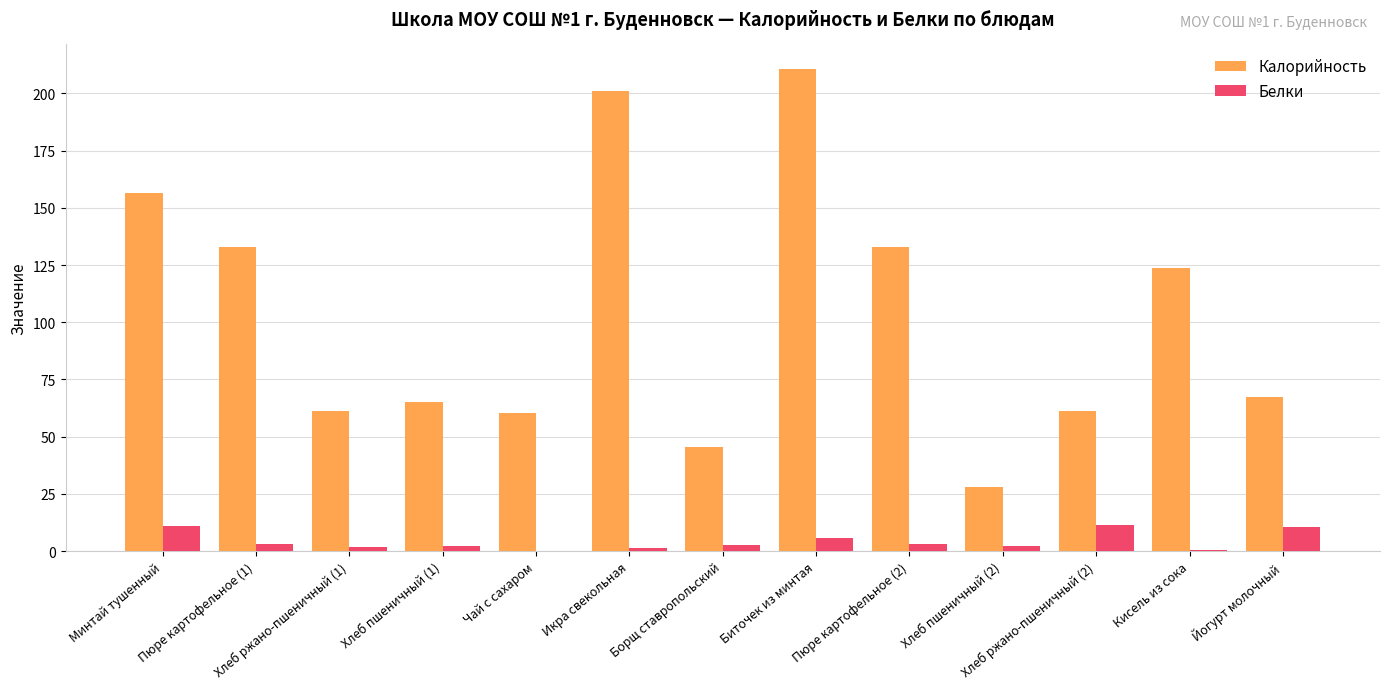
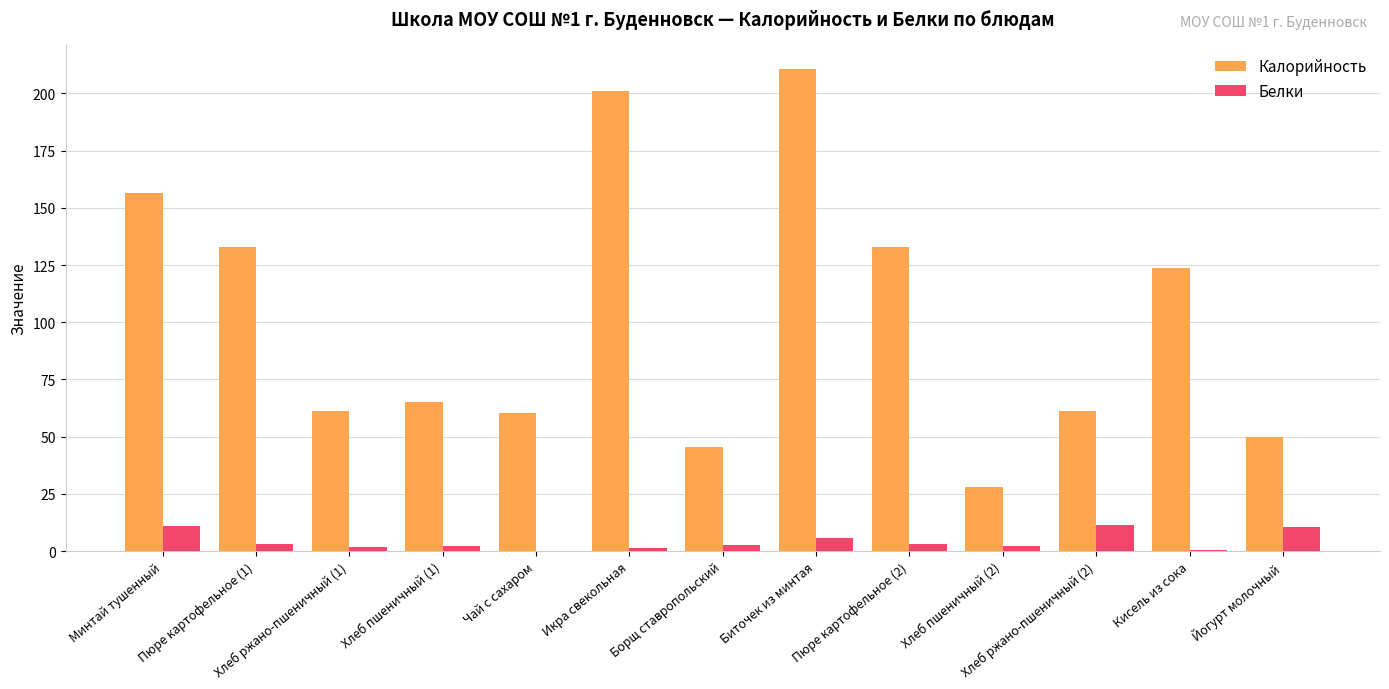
Калорийность, Йогурт молочный: 67 -> 50
